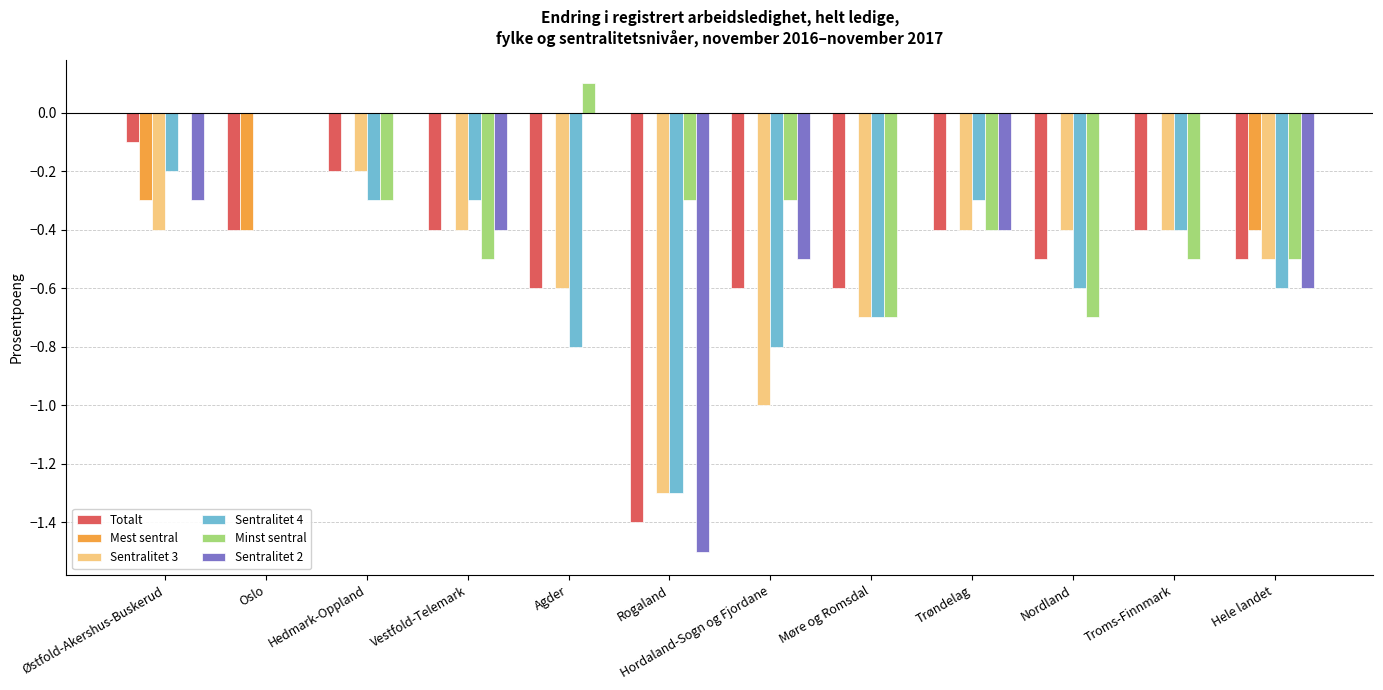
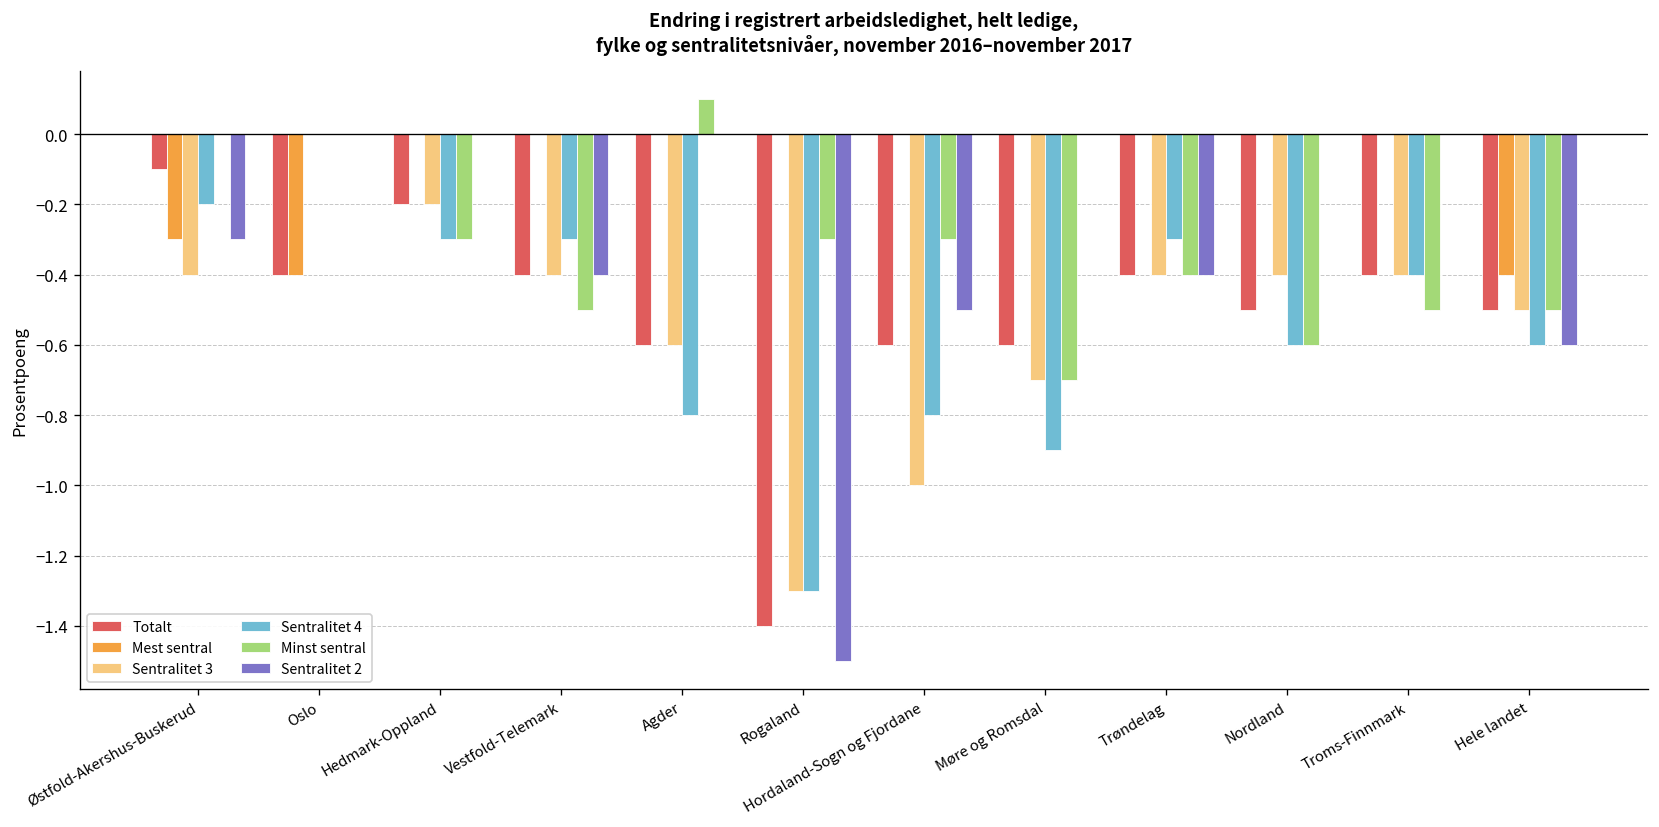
Sentralitet 4, Møre og Romsdal: -0.7 -> -0.9
Minst sentral, Nordland: -0.7 -> -0.6
